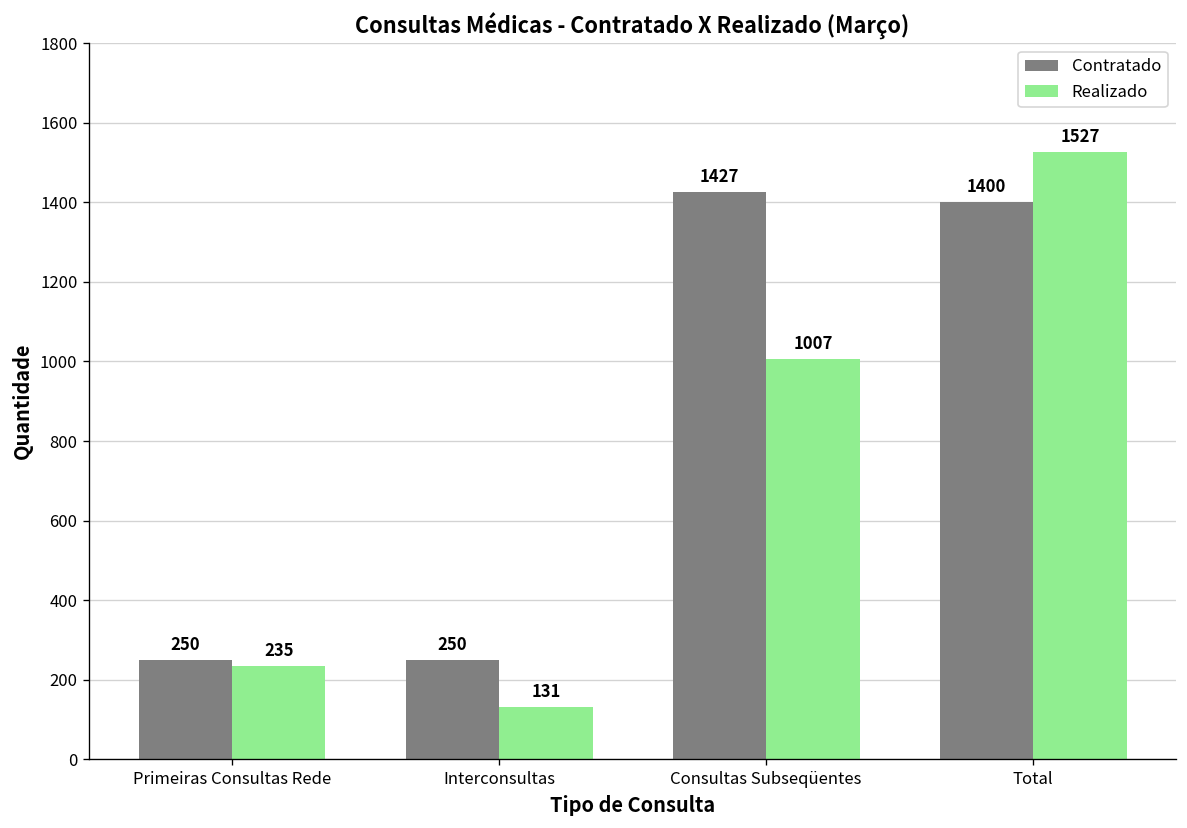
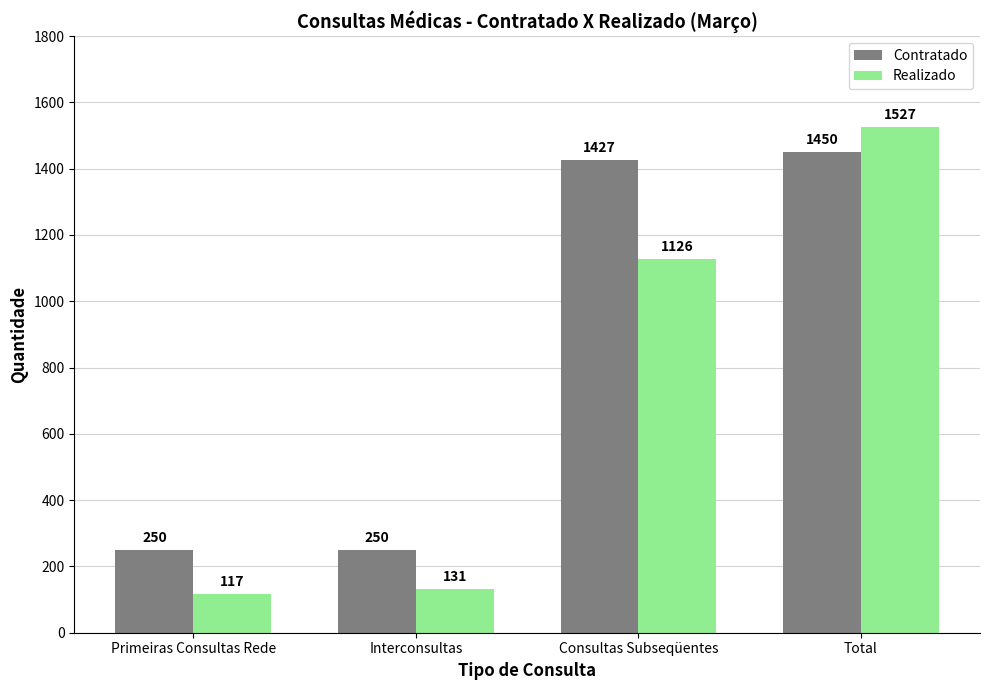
Realizado, Primeiras Consultas Rede: 235 -> 117
Realizado, Consultas Subseqüentes: 1007 -> 1126
Contratado, Total: 1400 -> 1450
